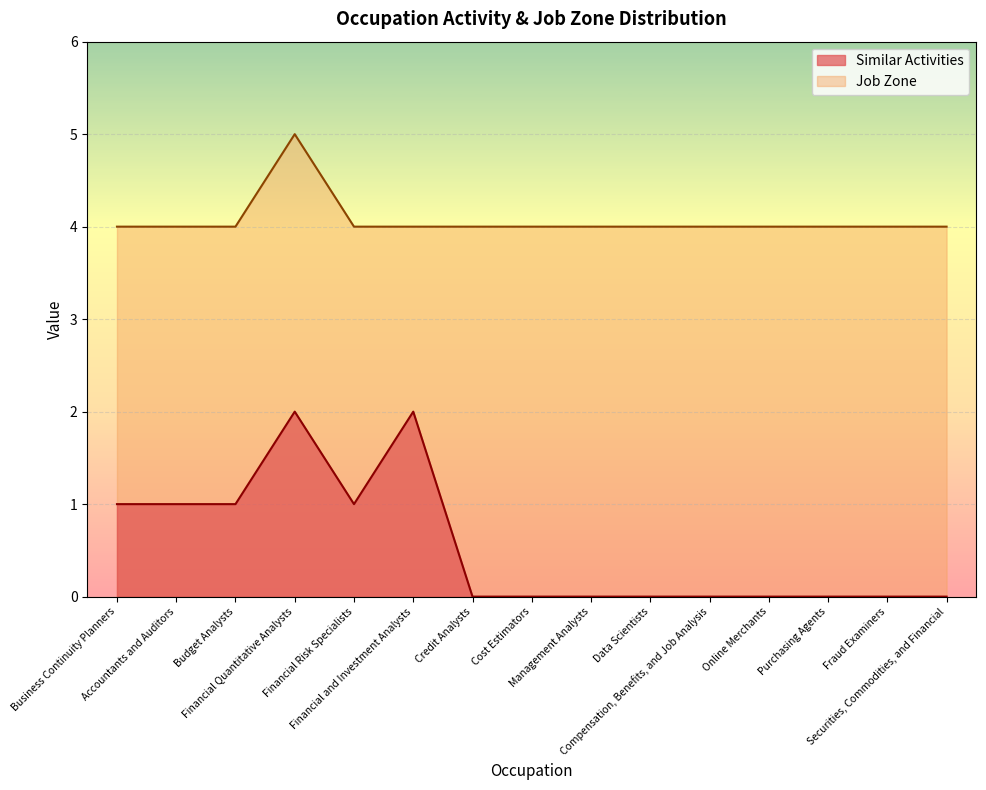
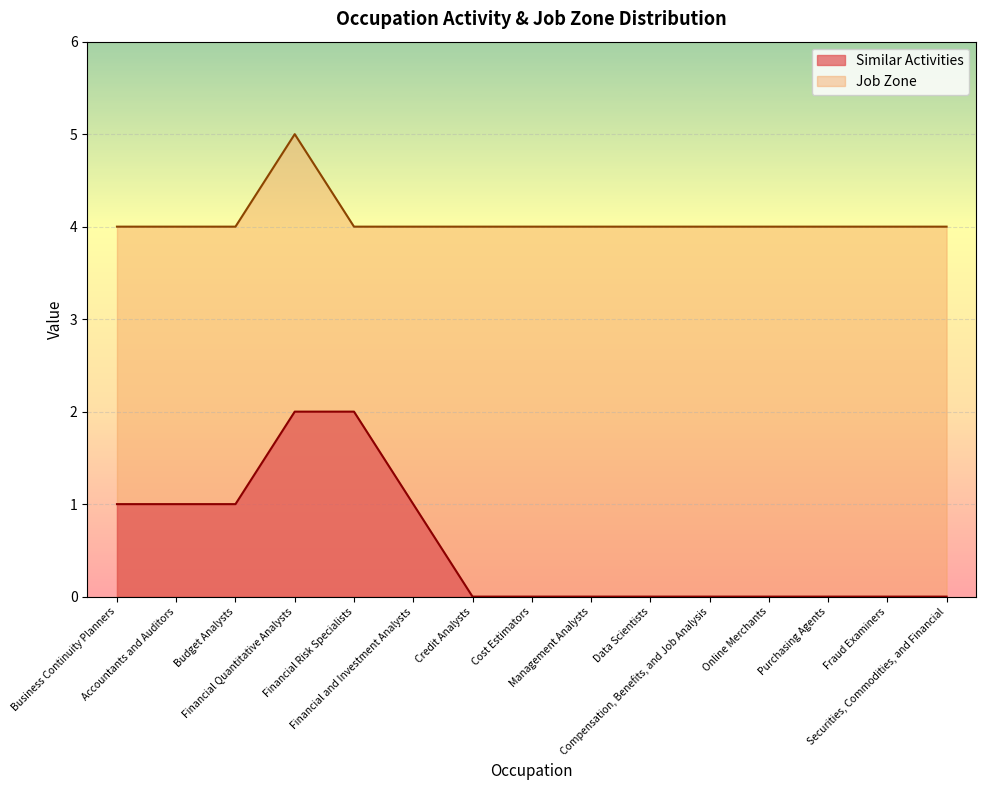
Similar Activities, Financial Risk Specialists: 1 -> 2
Similar Activities, Financial and Investment Analysts: 2 -> 1
